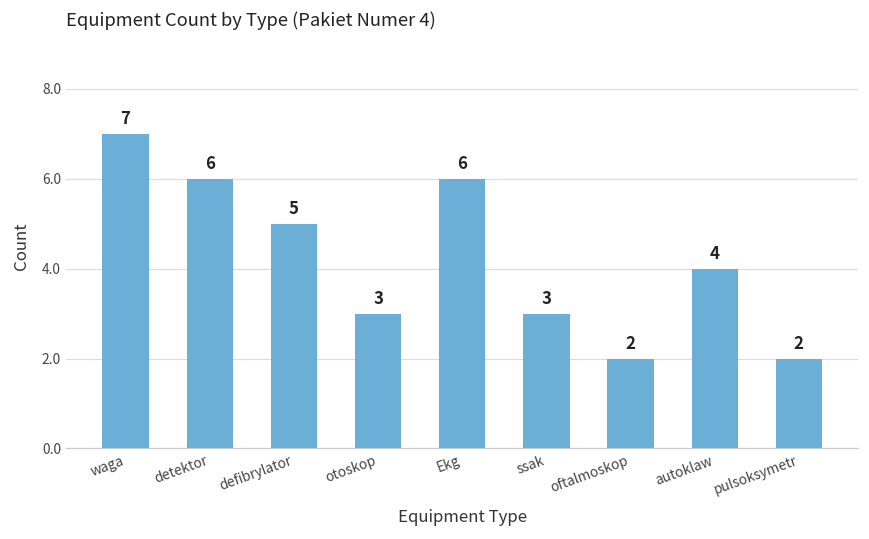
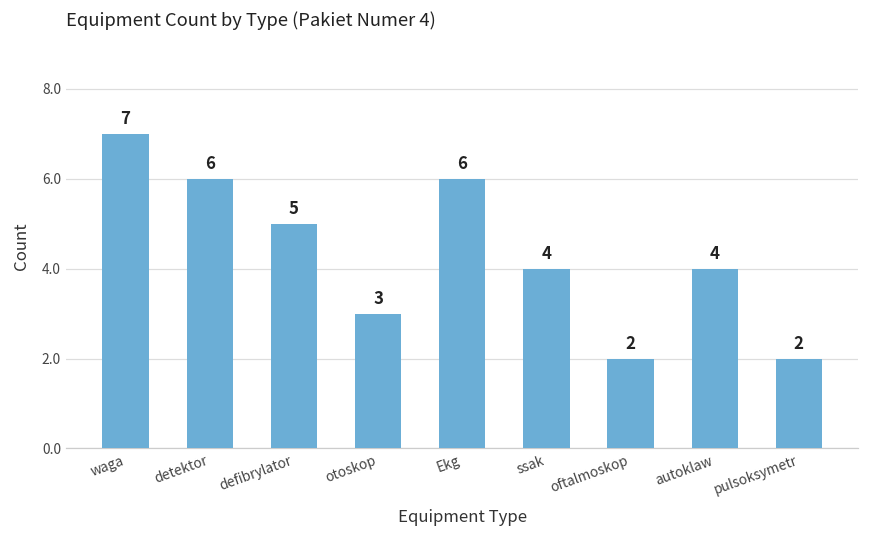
ssak: 3 -> 4
